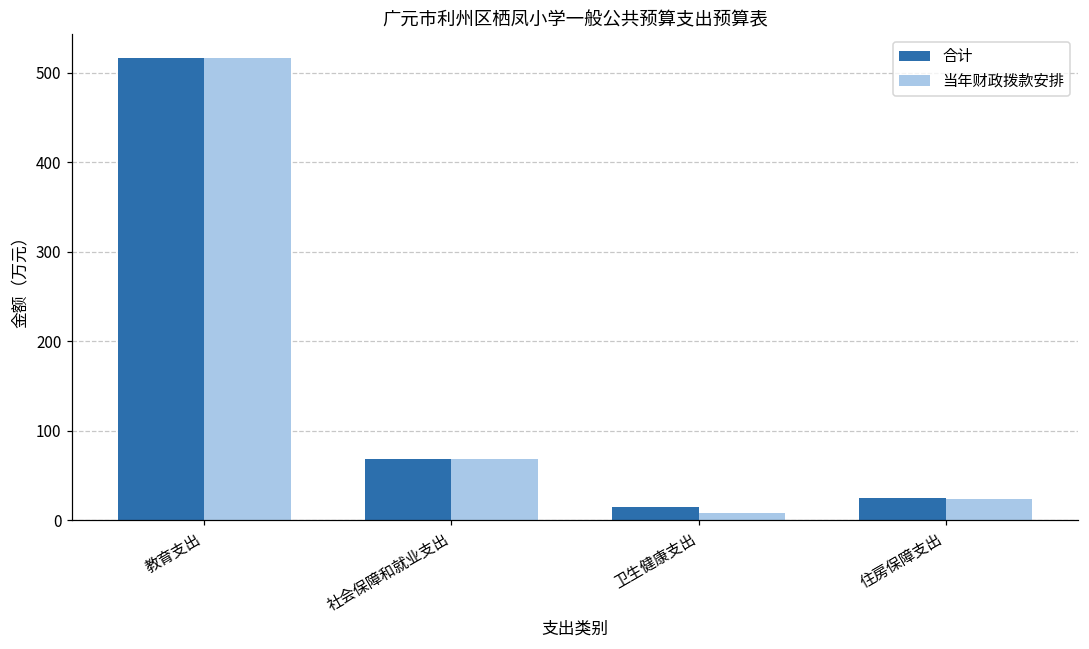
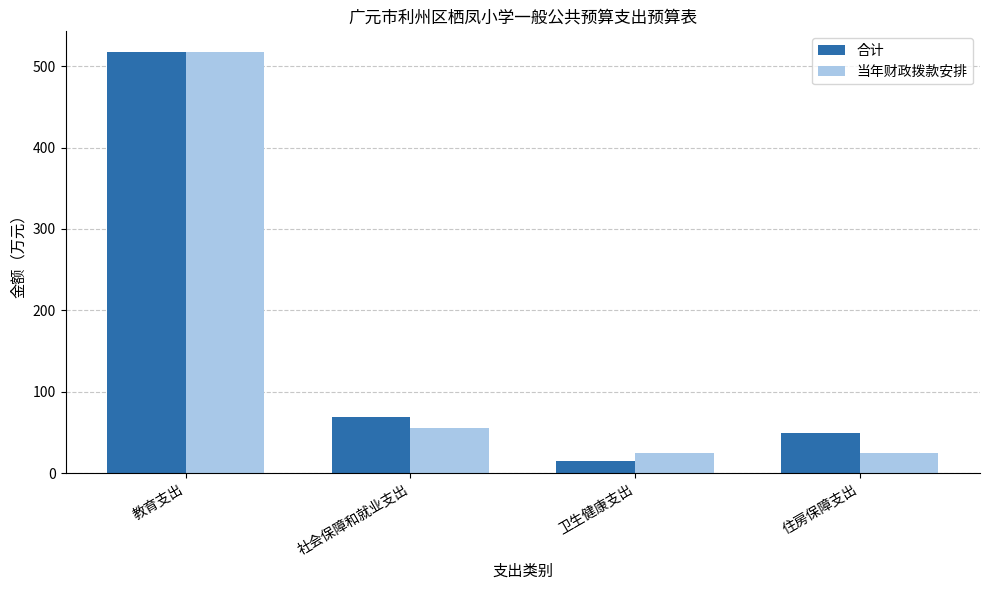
当年财政拨款安排, 社会保障和就业支出: 70 -> 60
当年财政拨款安排, 卫生健康支出: 10 -> 20
合计, 住房保障支出: 30 -> 50
